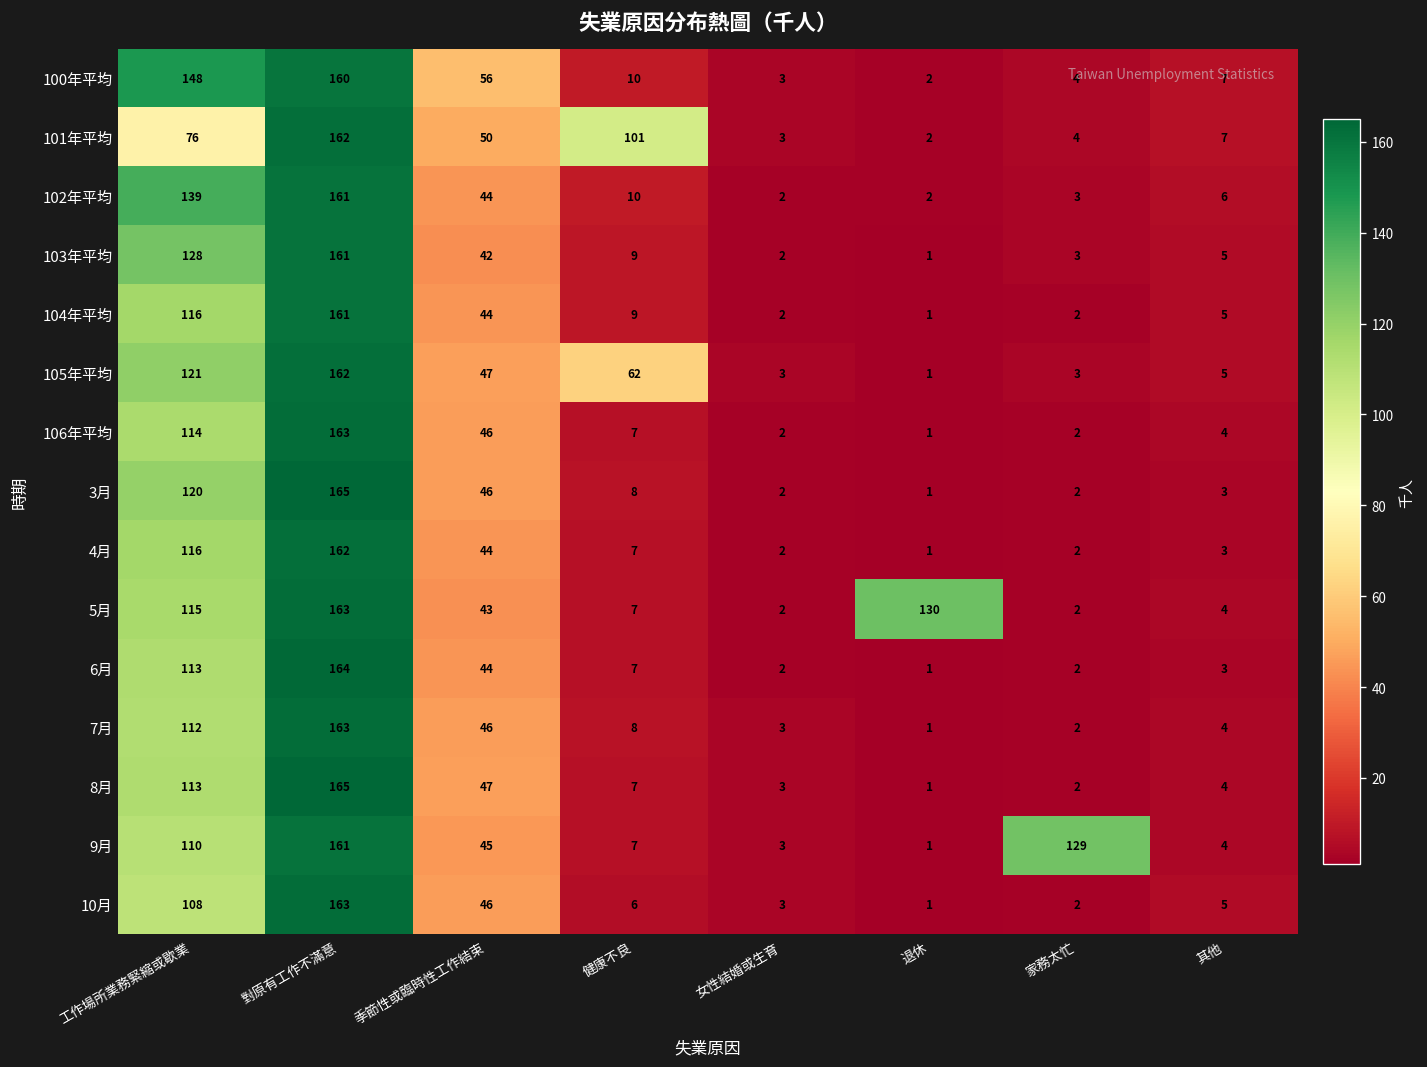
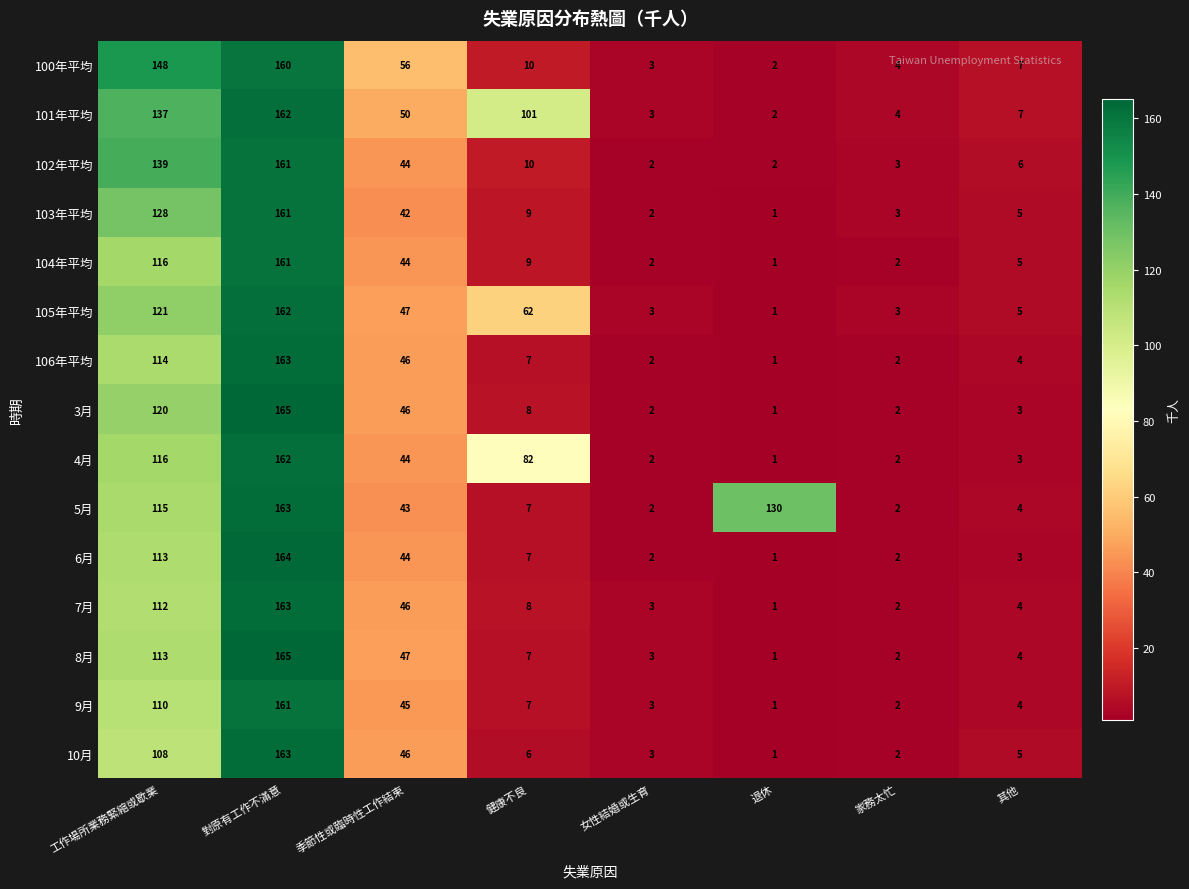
101年平均, 工作場所業務緊縮或歇業: 76 -> 137
4月, 健康不良: 7 -> 82
9月, 家務太忙: 129 -> 2
